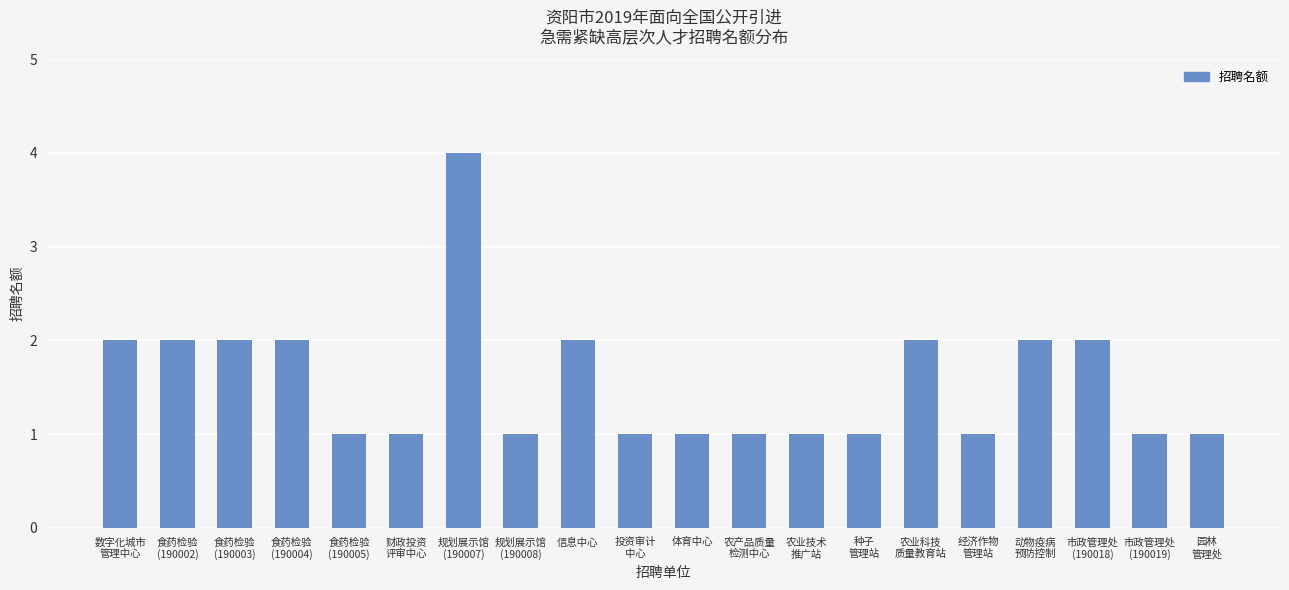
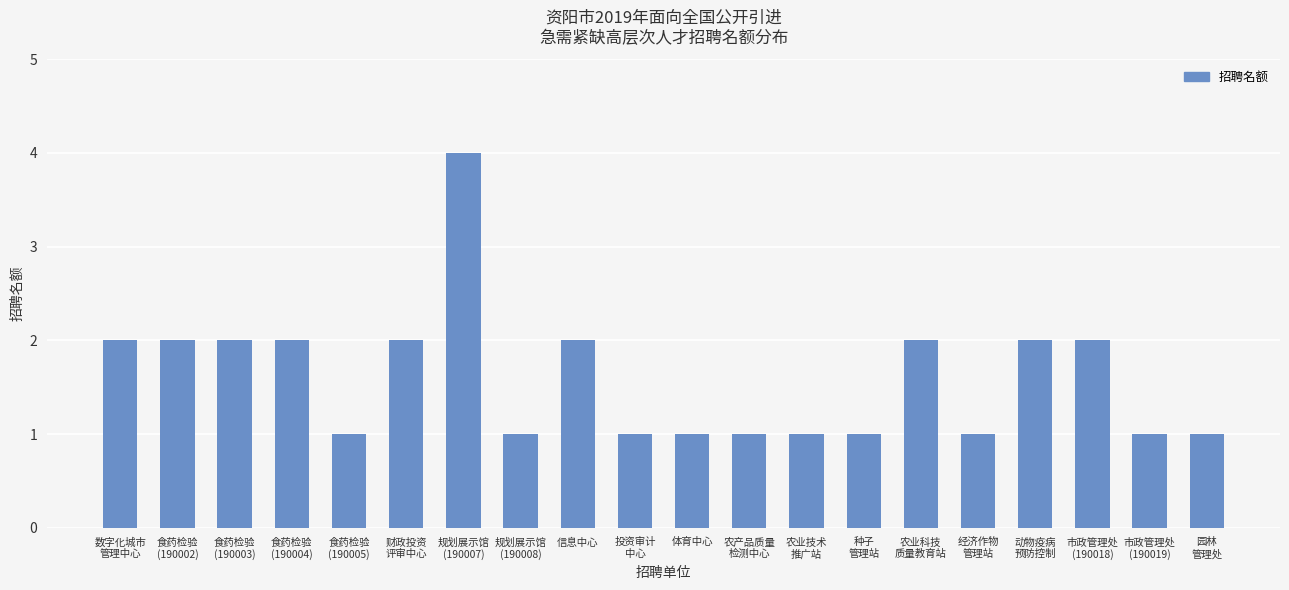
财政投资 评审中心: 1 -> 2
